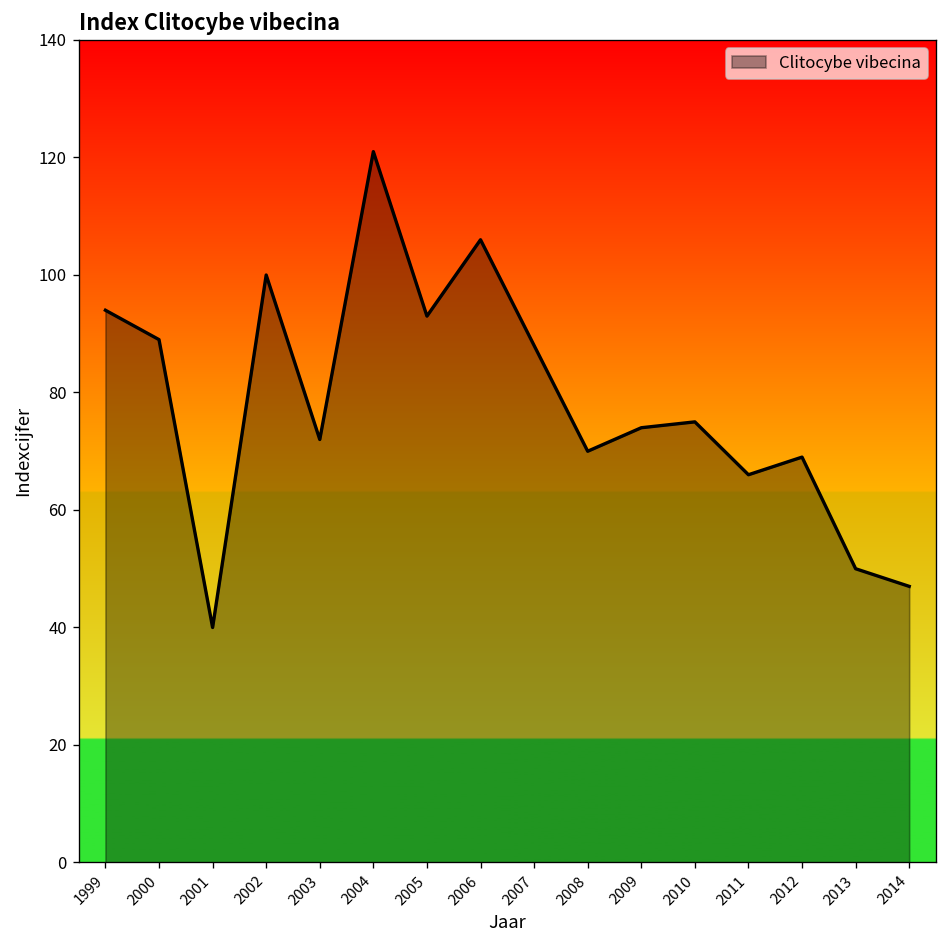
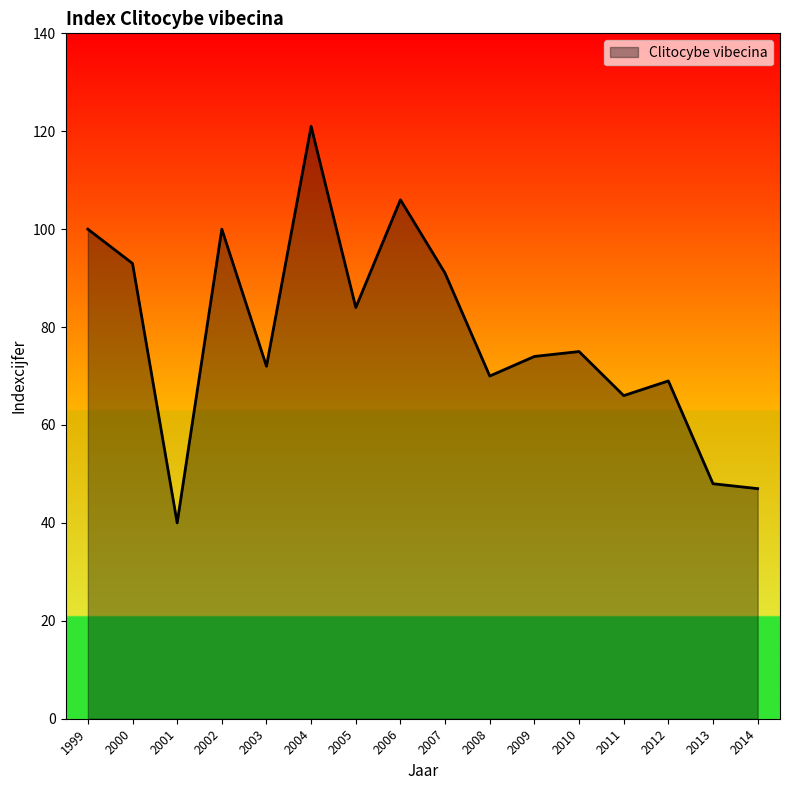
1999: 94 -> 100
2000: 89 -> 93
2005: 93 -> 84
2007: 88 -> 91
2013: 50 -> 48
